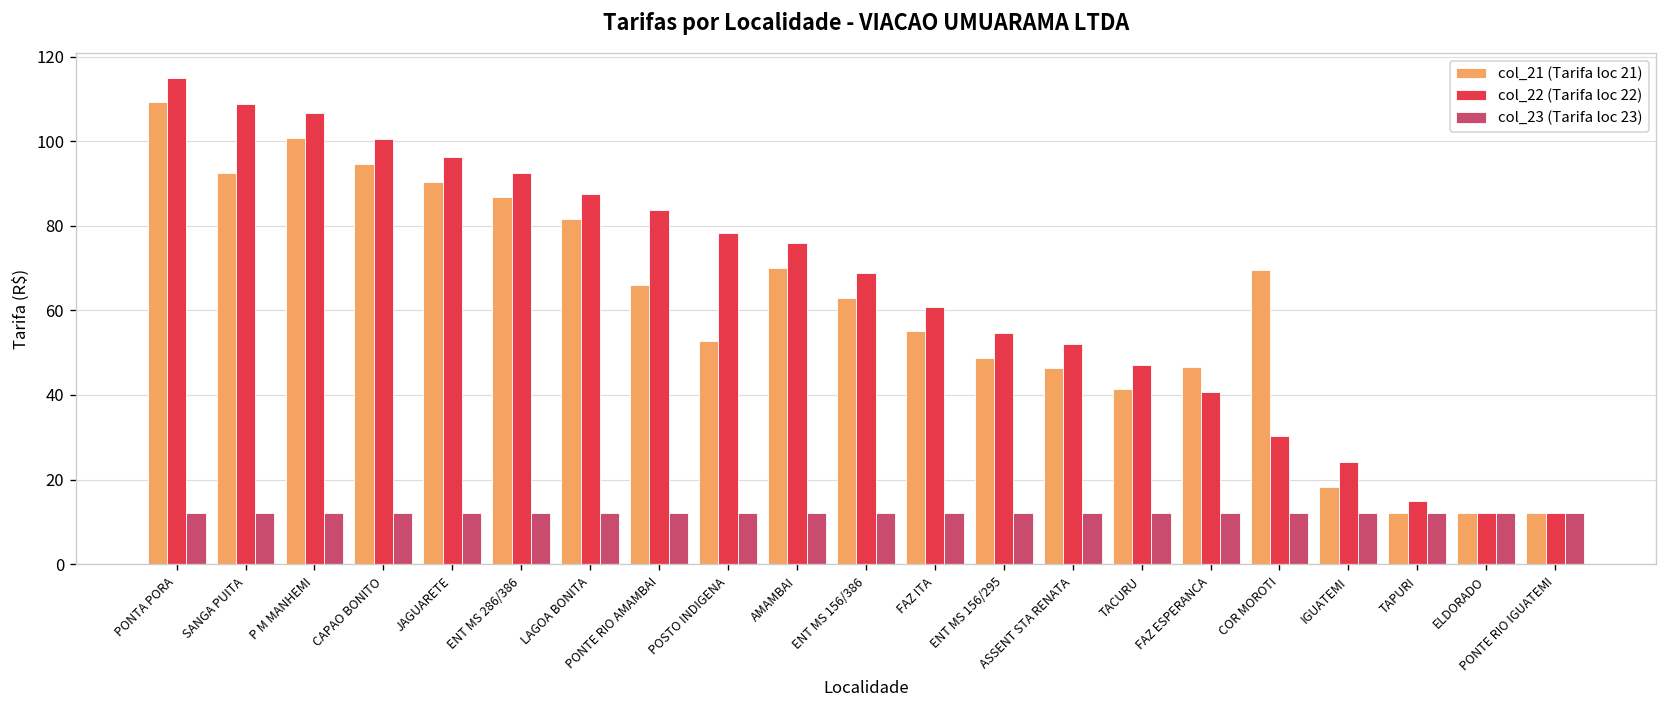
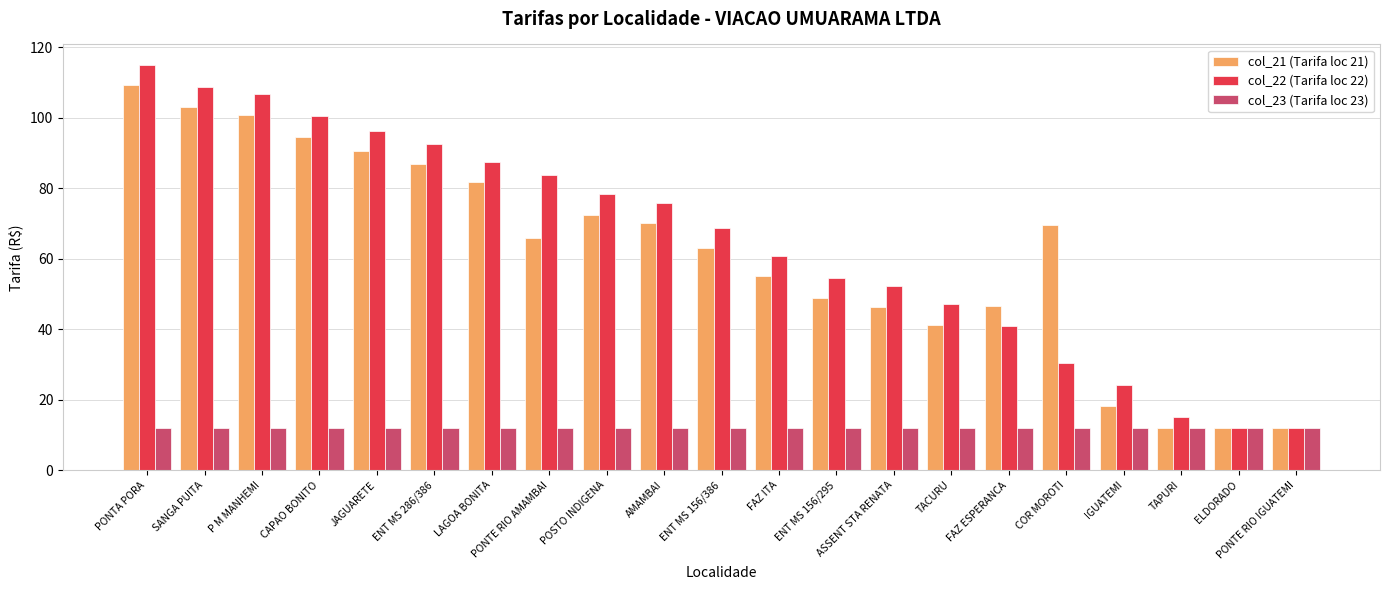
col_21 (Tarifa loc 21), SANGA PUITA: 93 -> 103
col_21 (Tarifa loc 21), POSTO INDIGENA: 53 -> 73
